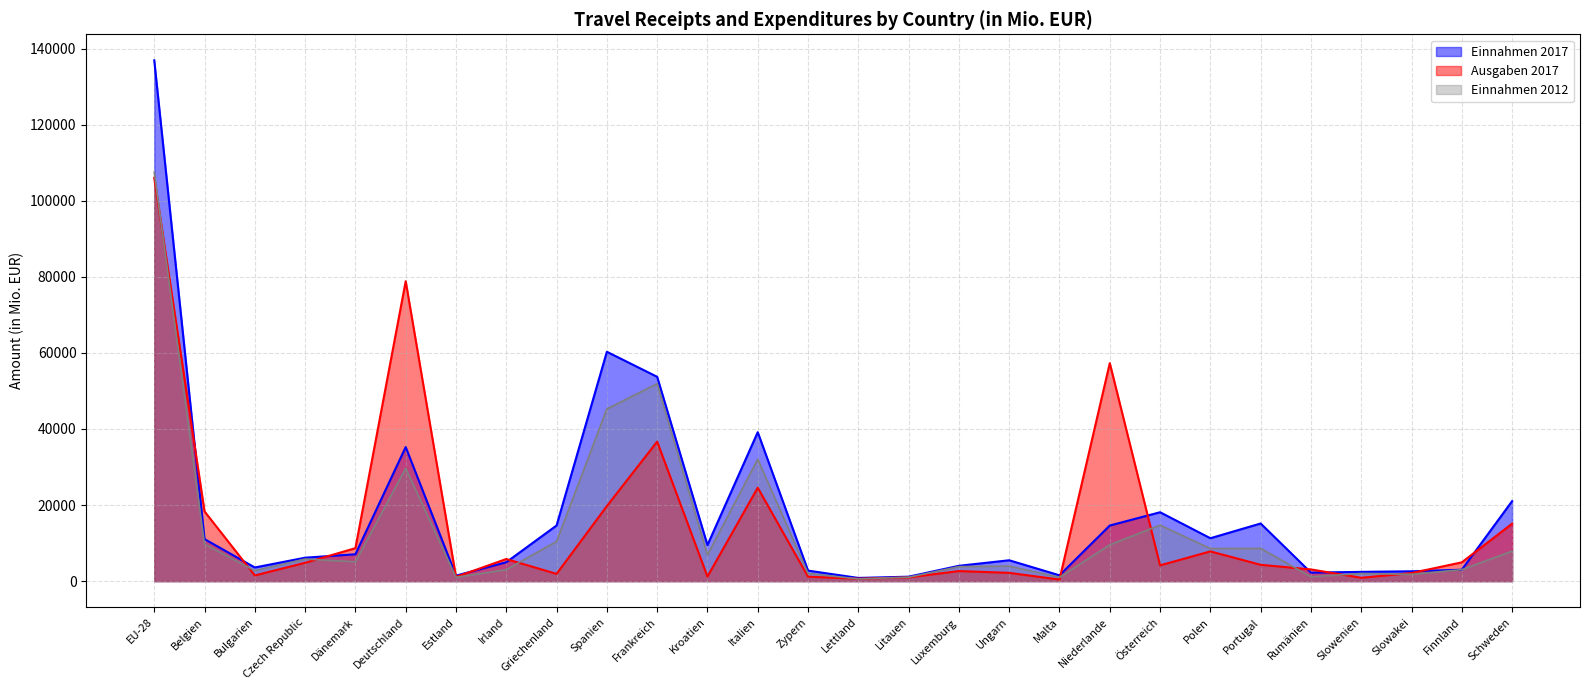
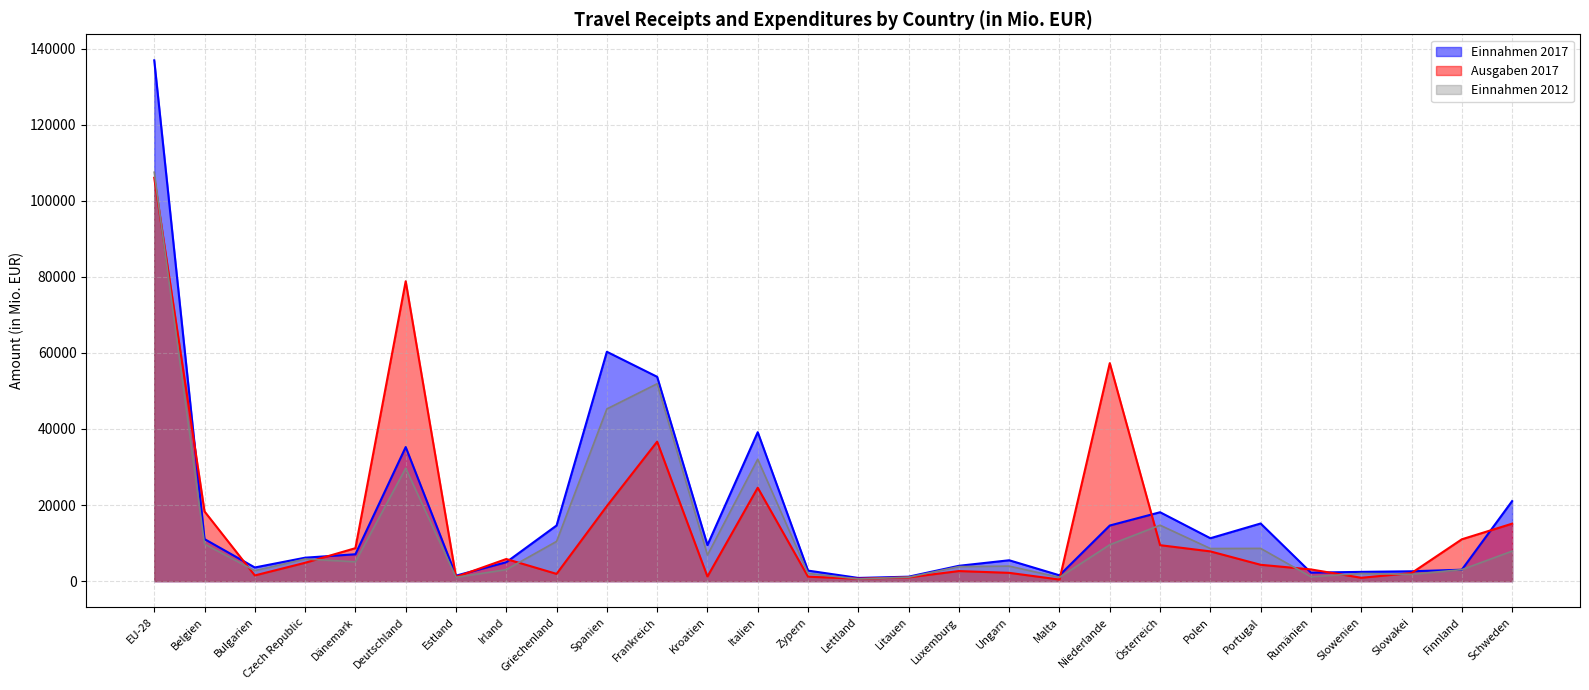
Ausgaben 2017, Österreich: 4000 -> 9000
Ausgaben 2017, Finnland: 5000 -> 11000
